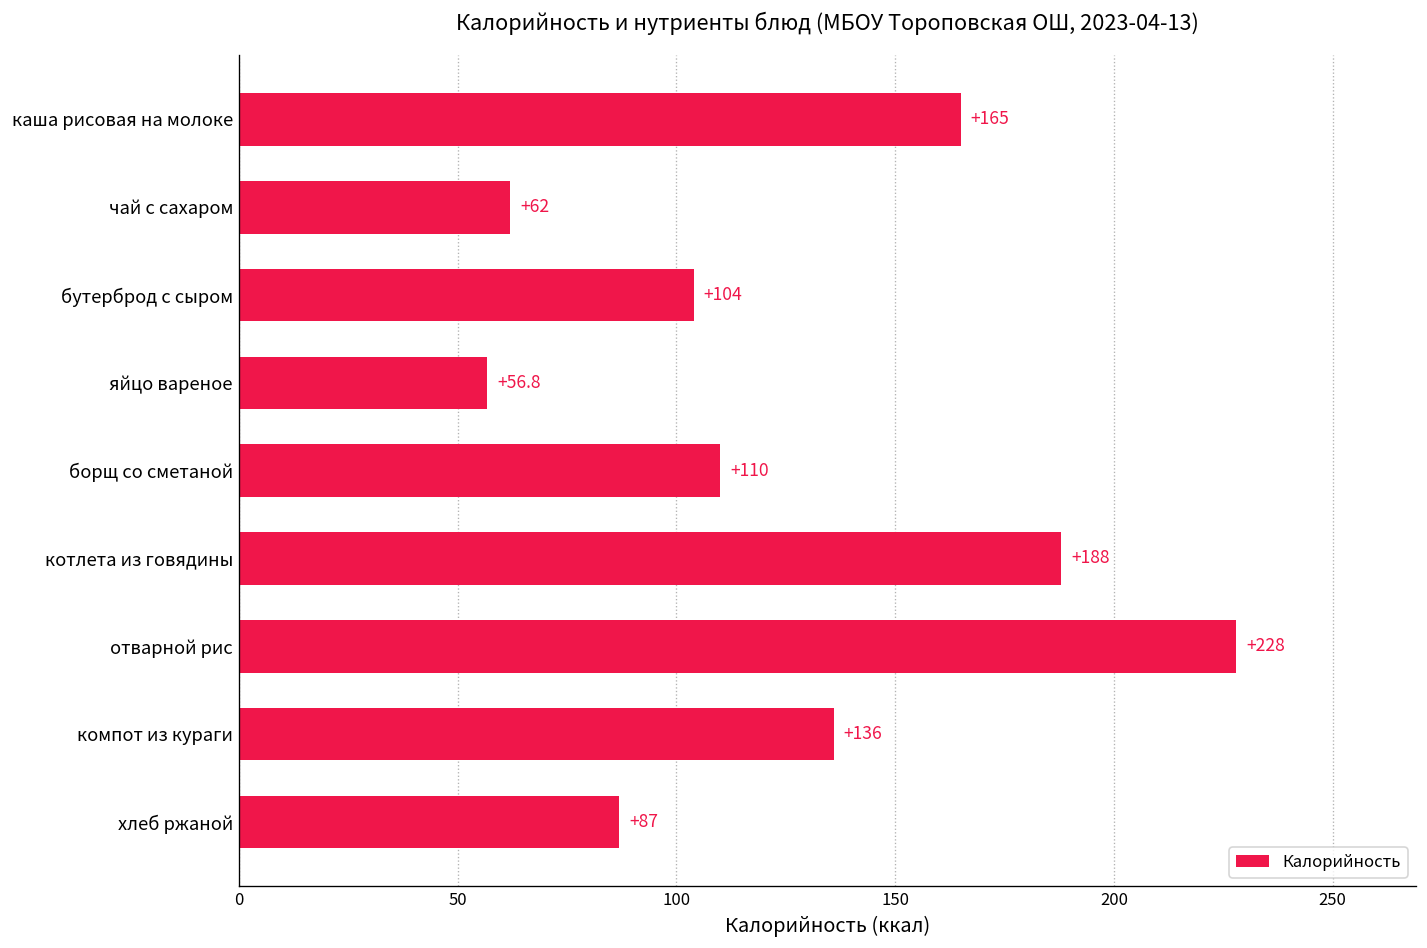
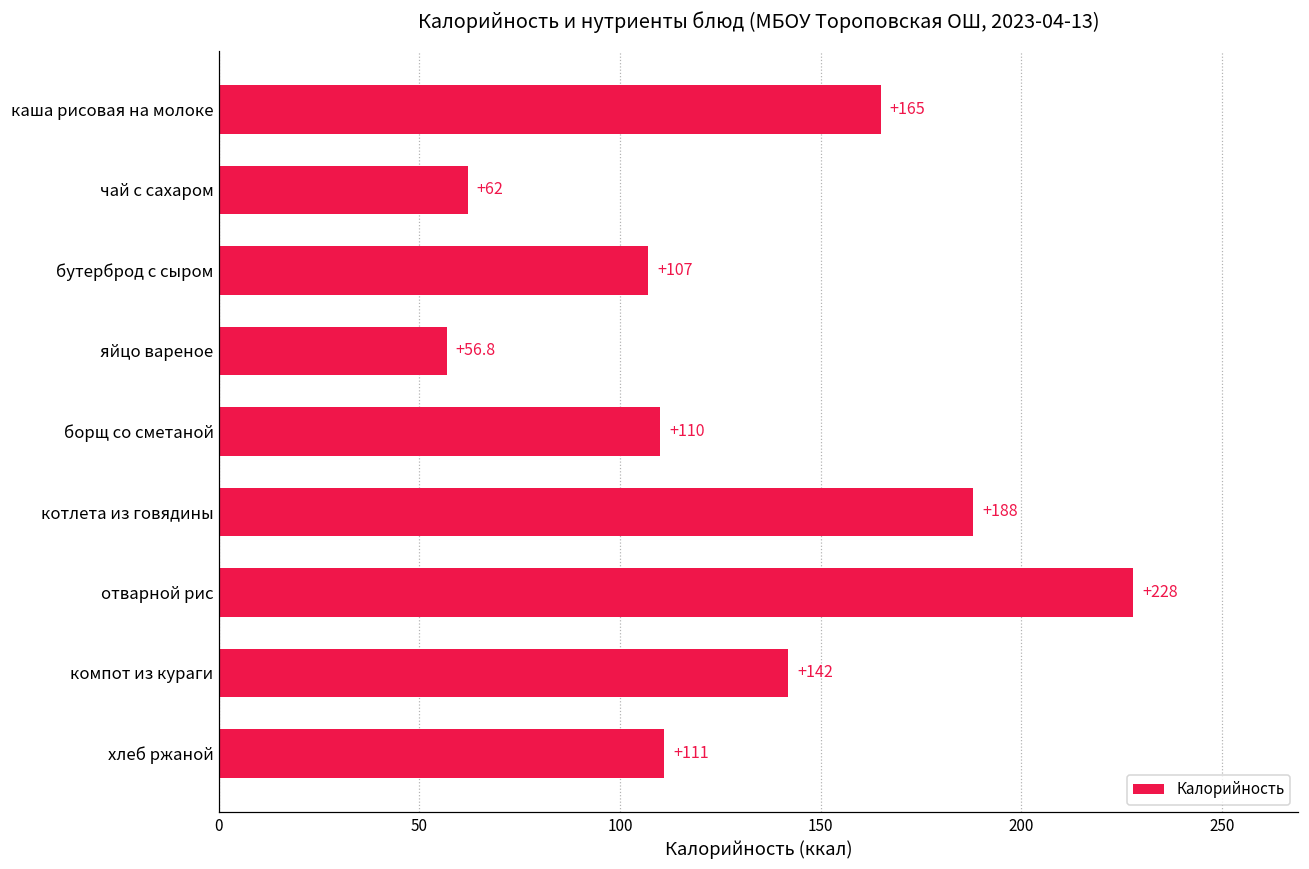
бутерброд с сыром: +104 -> +107
компот из кураги: +136 -> +142
хлеб ржаной: +87 -> +111
